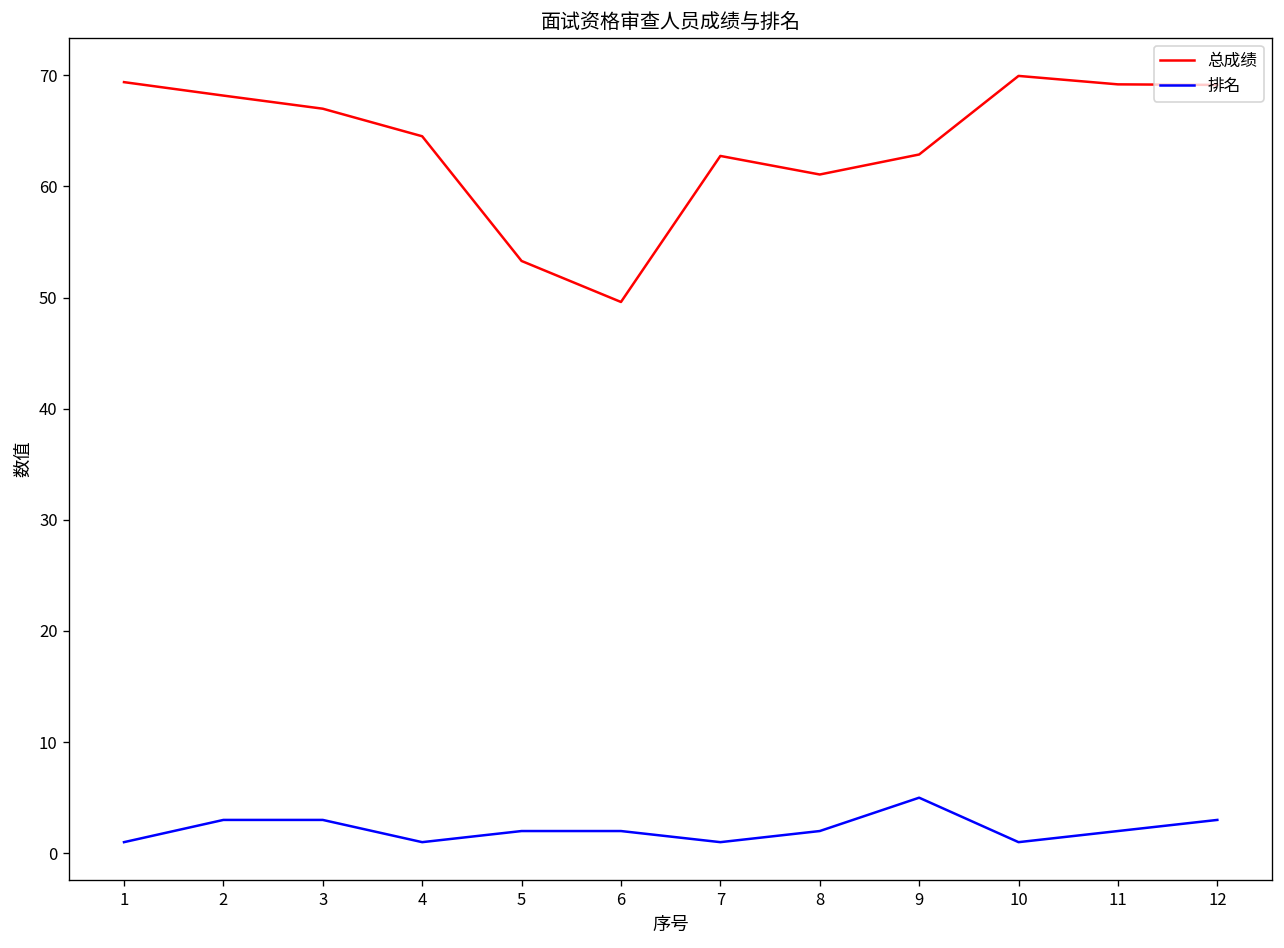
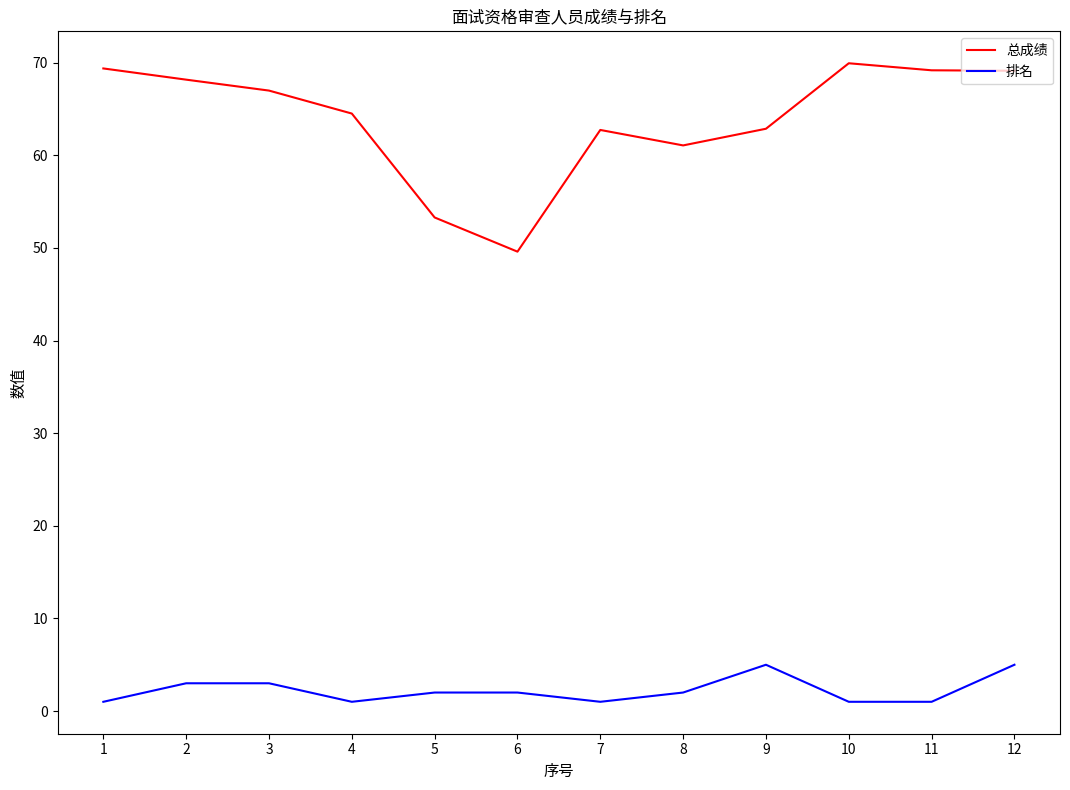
排名, 11: 2 -> 1
排名, 12: 3 -> 5
